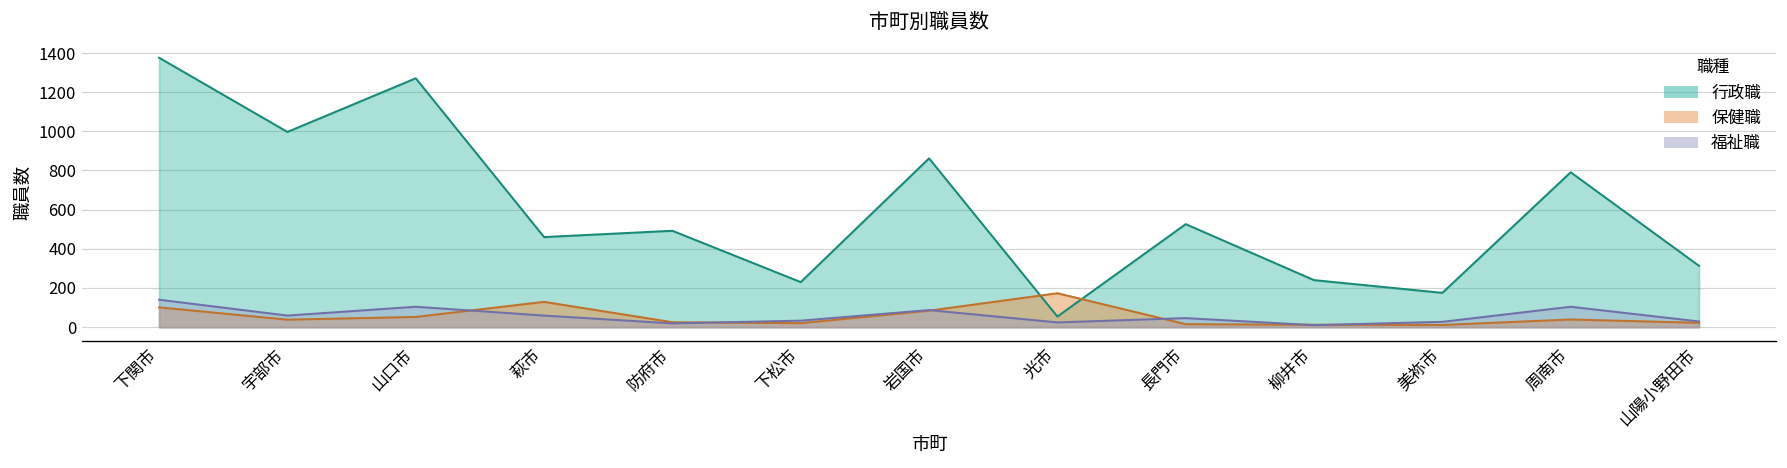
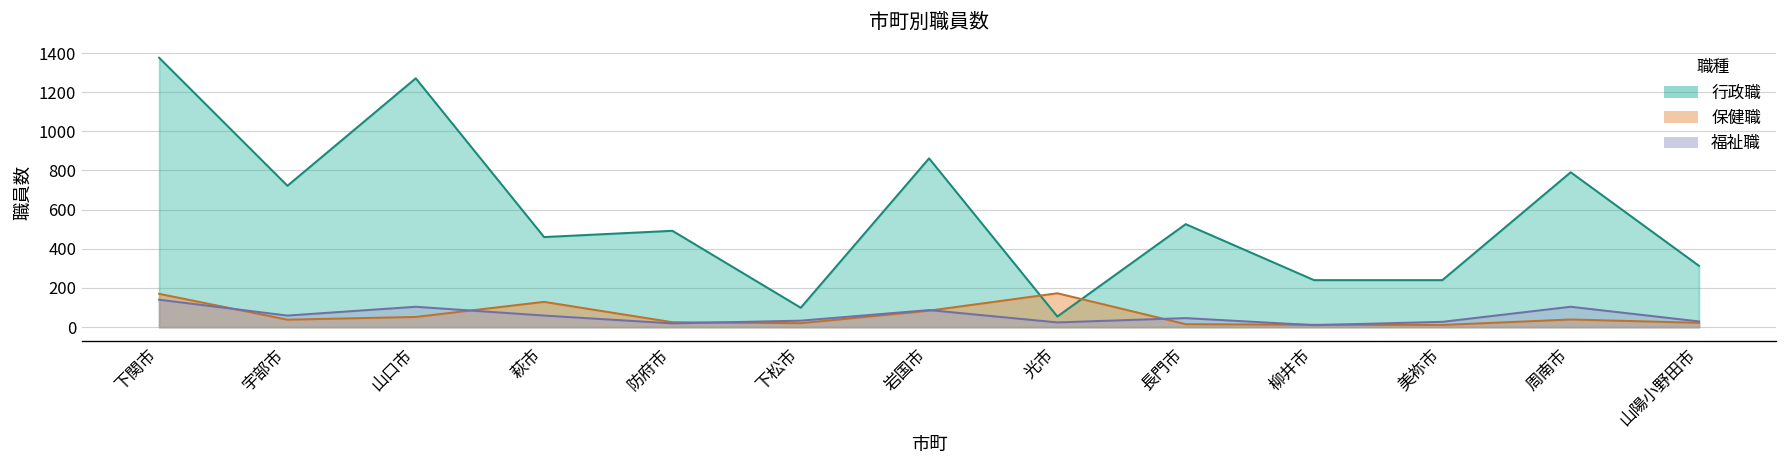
保健職, 下関市: 100 -> 170
行政職, 宇部市: 1000 -> 720
行政職, 下松市: 230 -> 100
行政職, 美祢市: 180 -> 240
